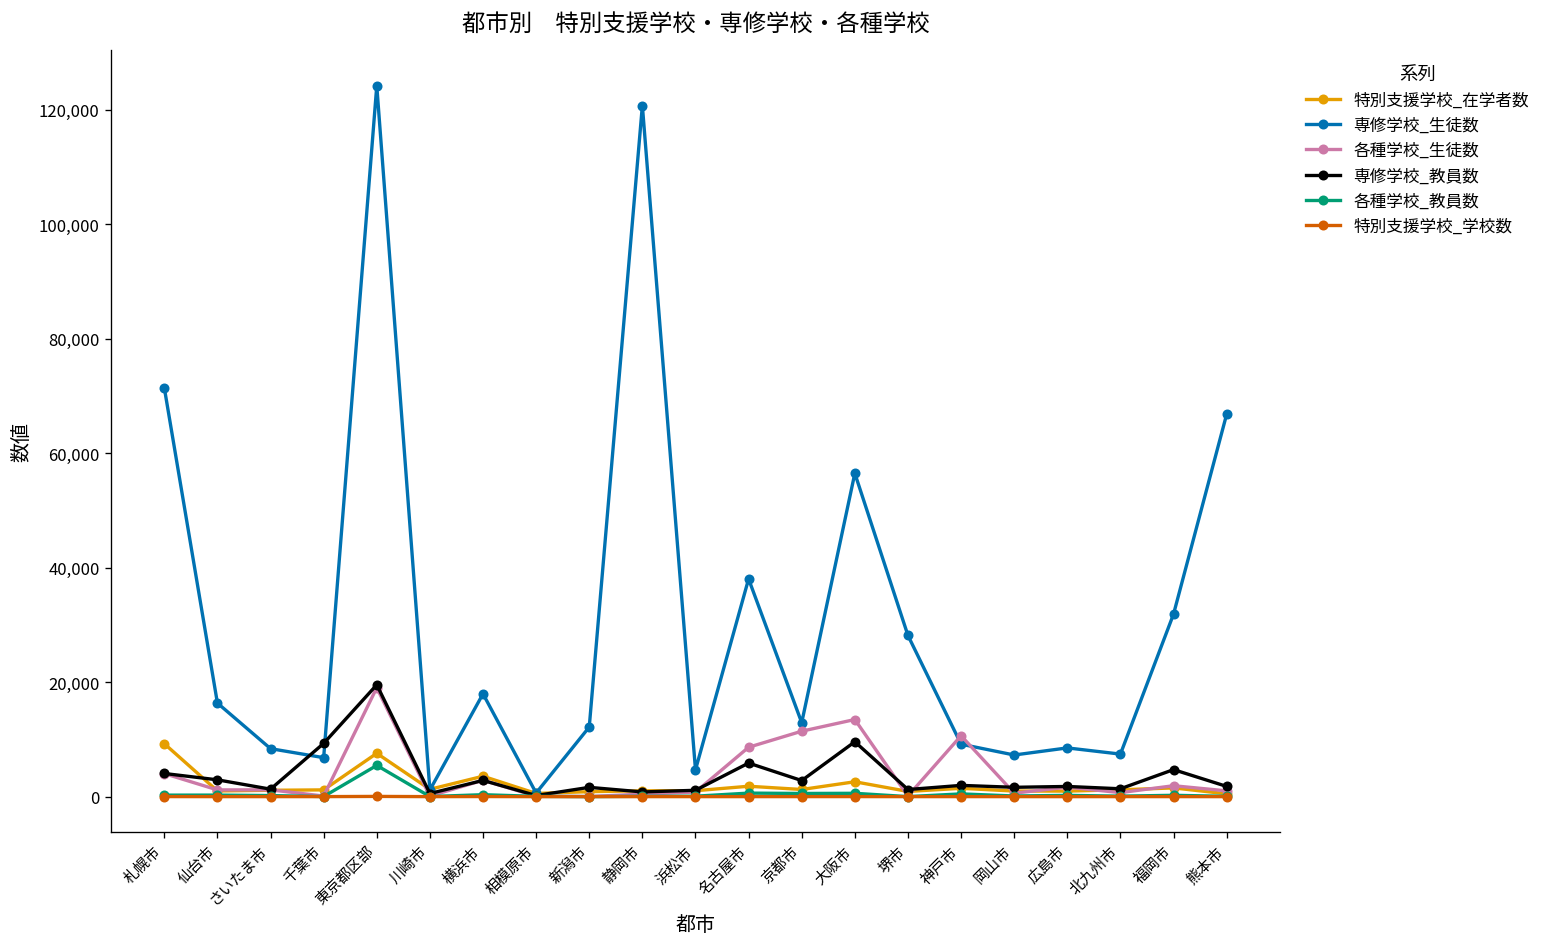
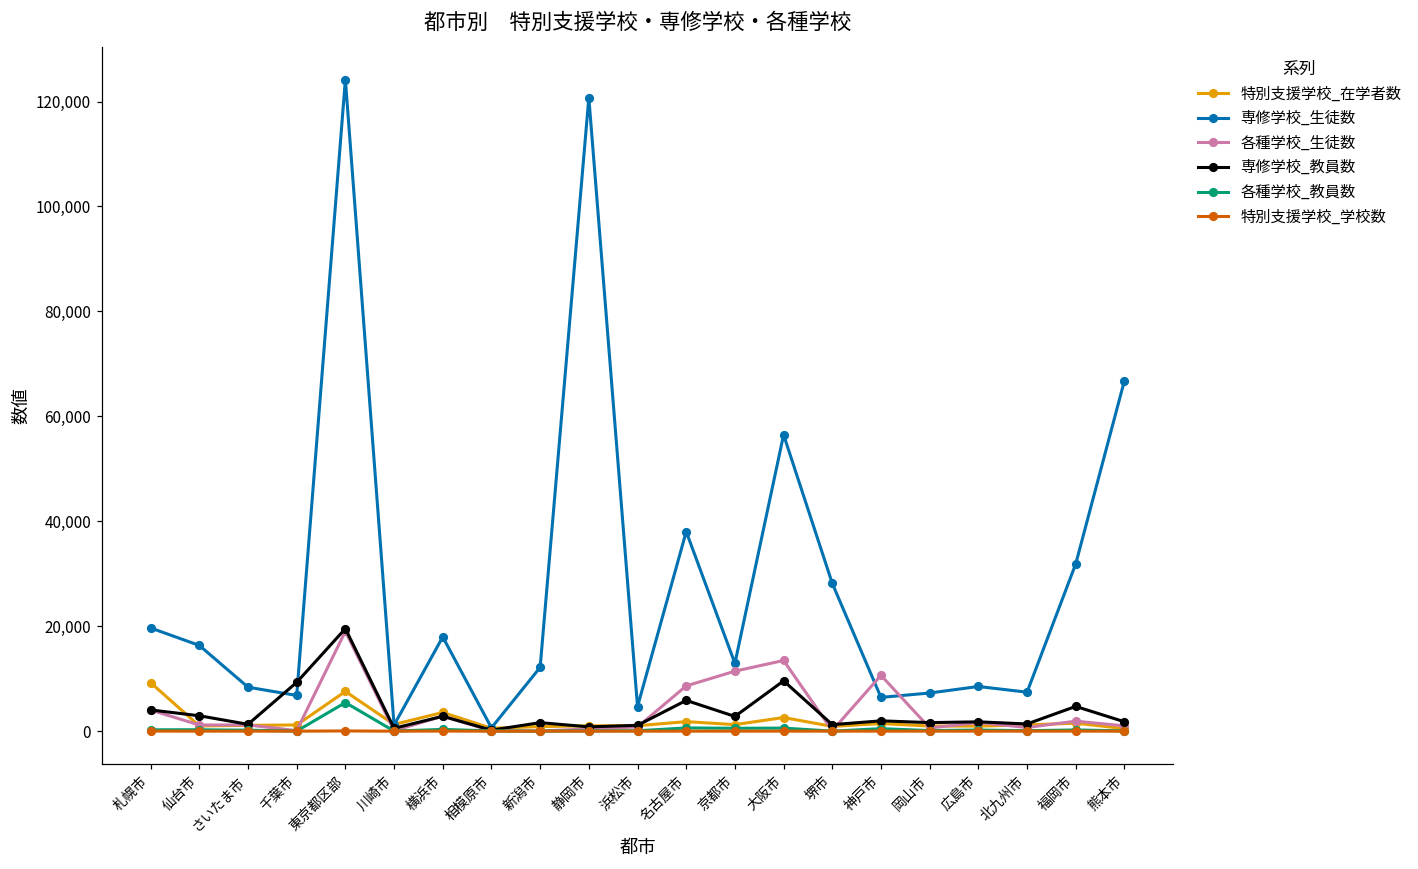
専修学校_生徒数, 札幌市: 71,000 -> 20,000
専修学校_生徒数, 神戸市: 9,000 -> 6,000
